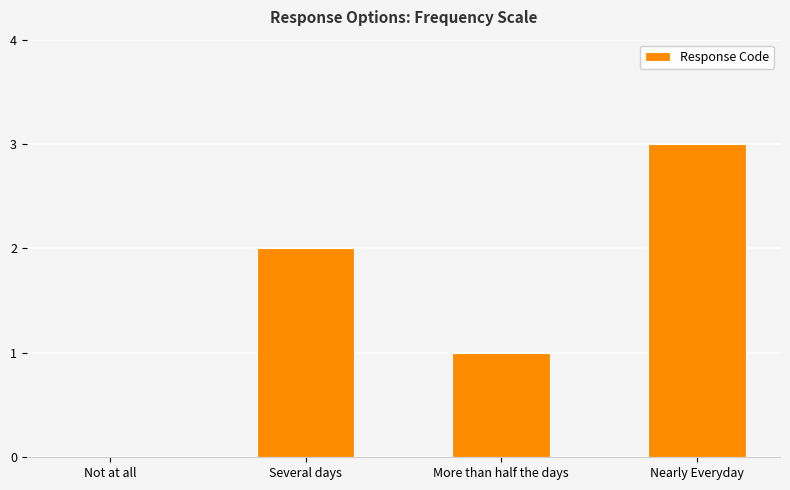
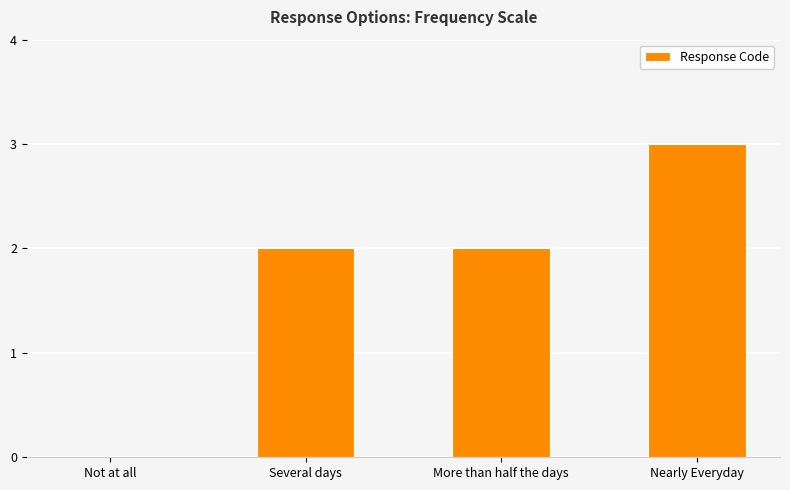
More than half the days: 1 -> 2
